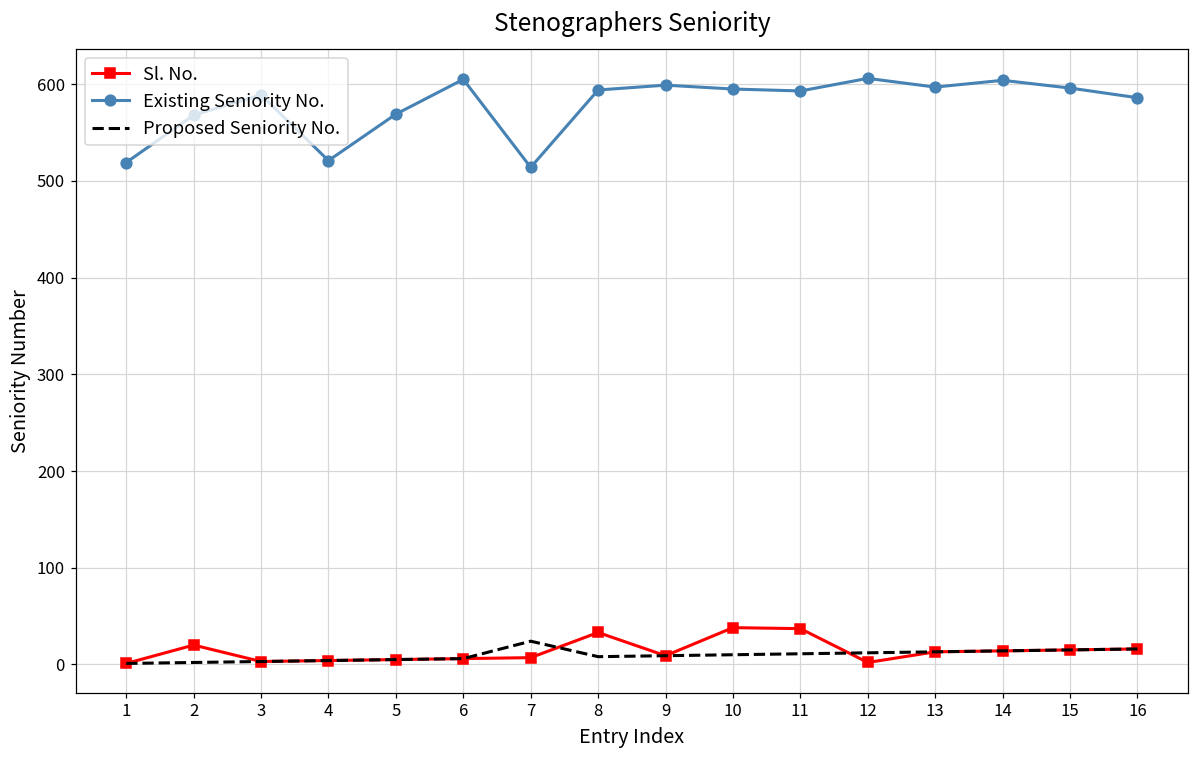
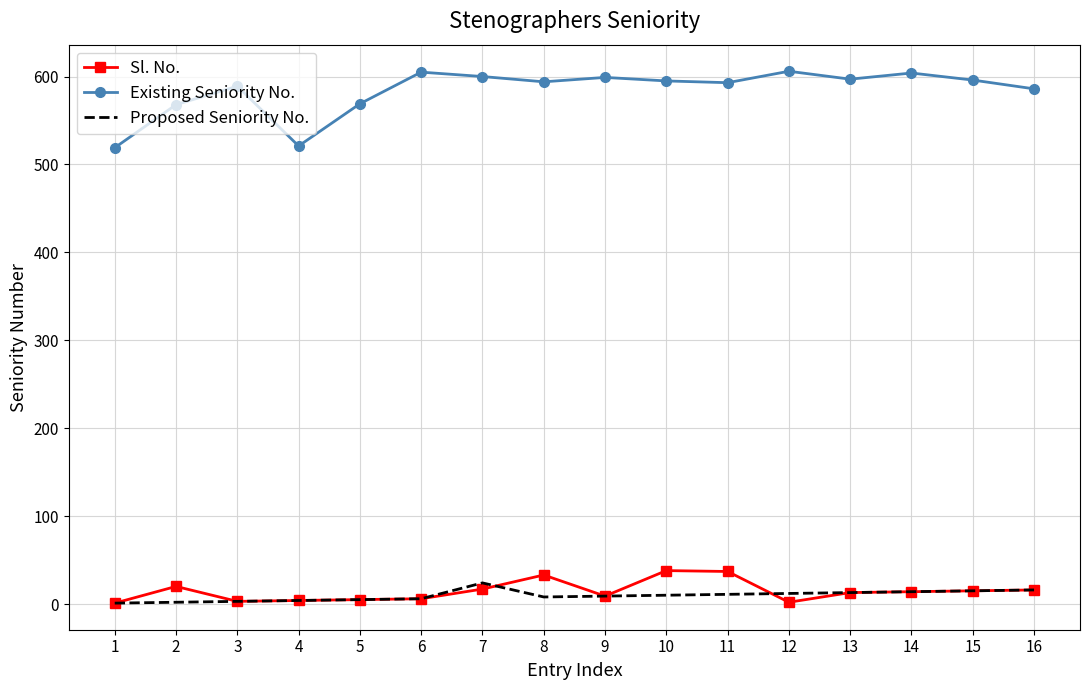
Sl. No., 7: 10 -> 20
Existing Seniority No., 7: 510 -> 600
